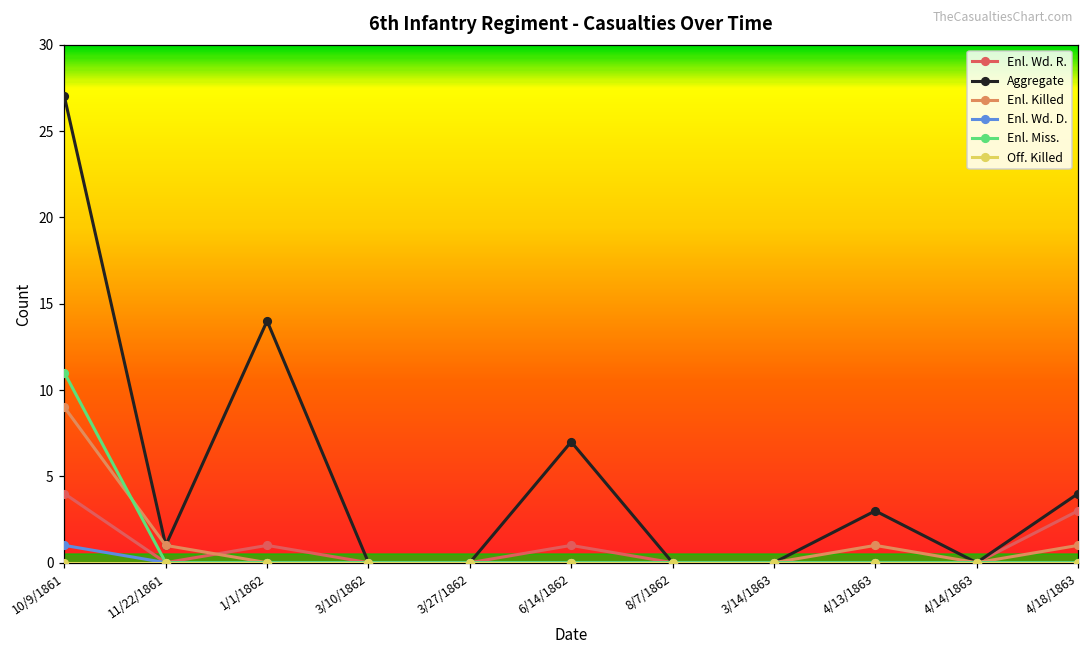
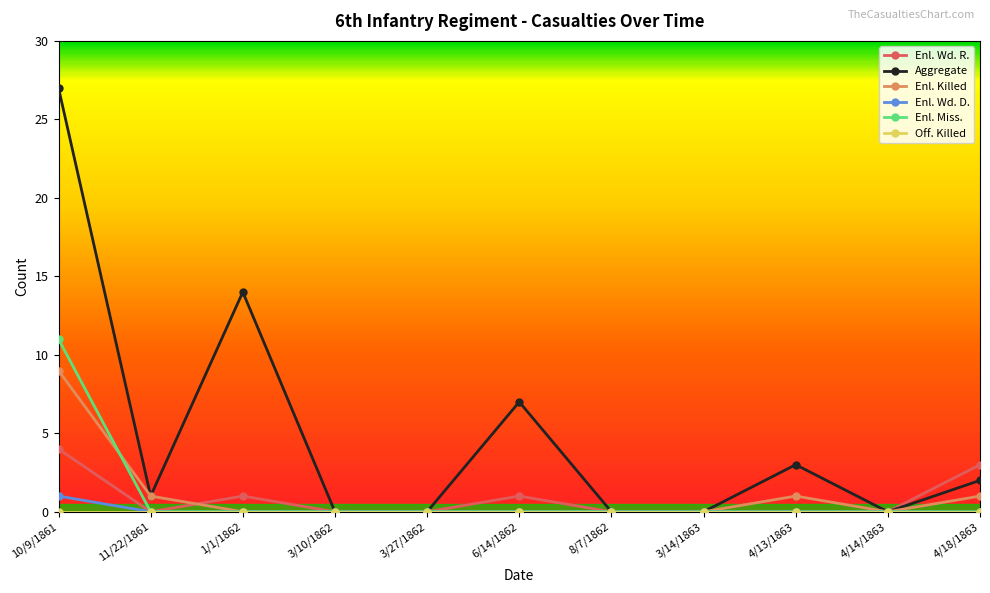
Aggregate, 4/18/1863: 4 -> 2
